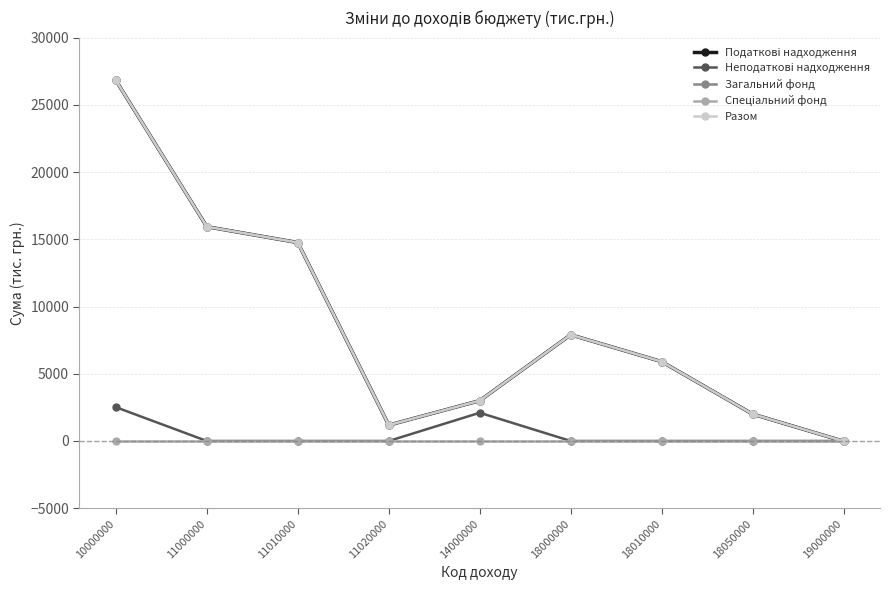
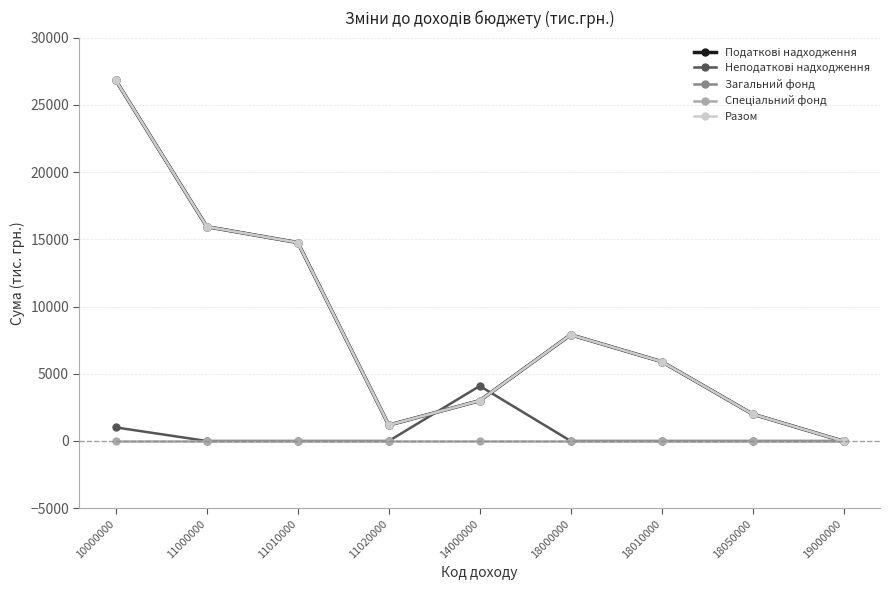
Неподаткові надходження, 10000000: 2500 -> 1000
Неподаткові надходження, 14000000: 2100 -> 4100
